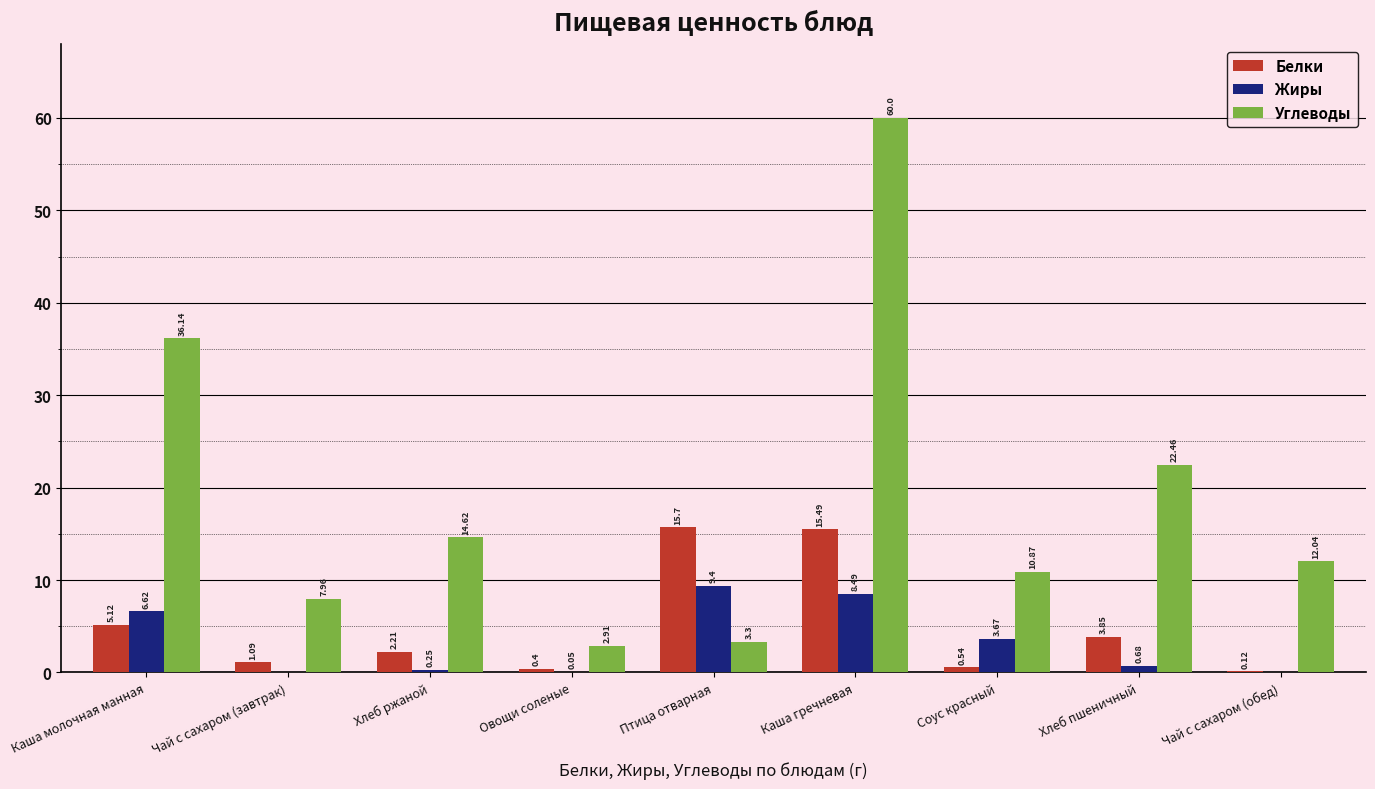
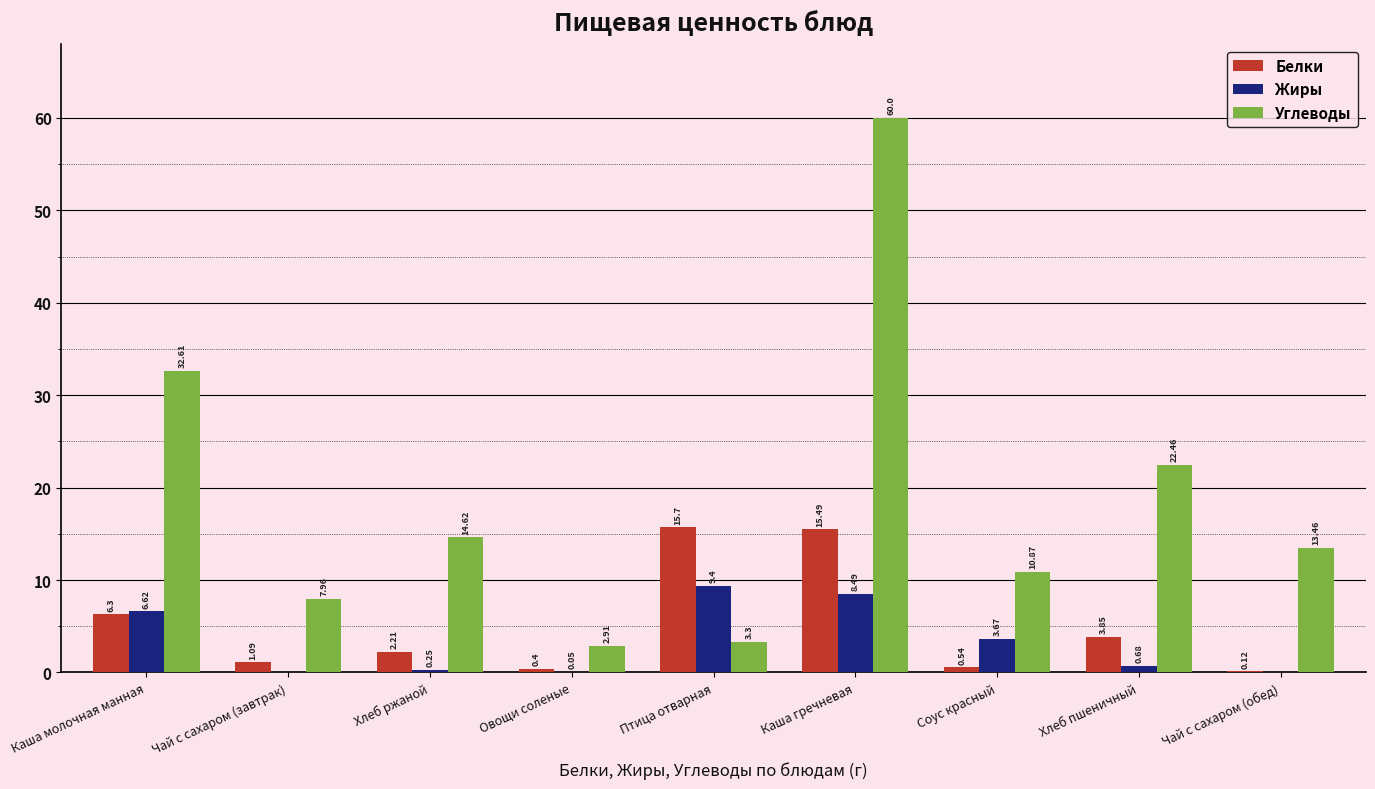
Белки, Каша молочная манная: 5.12 -> 6.3
Углеводы, Каша молочная манная: 36.14 -> 32.61
Углеводы, Чай с сахаром (обед): 12.04 -> 13.46
